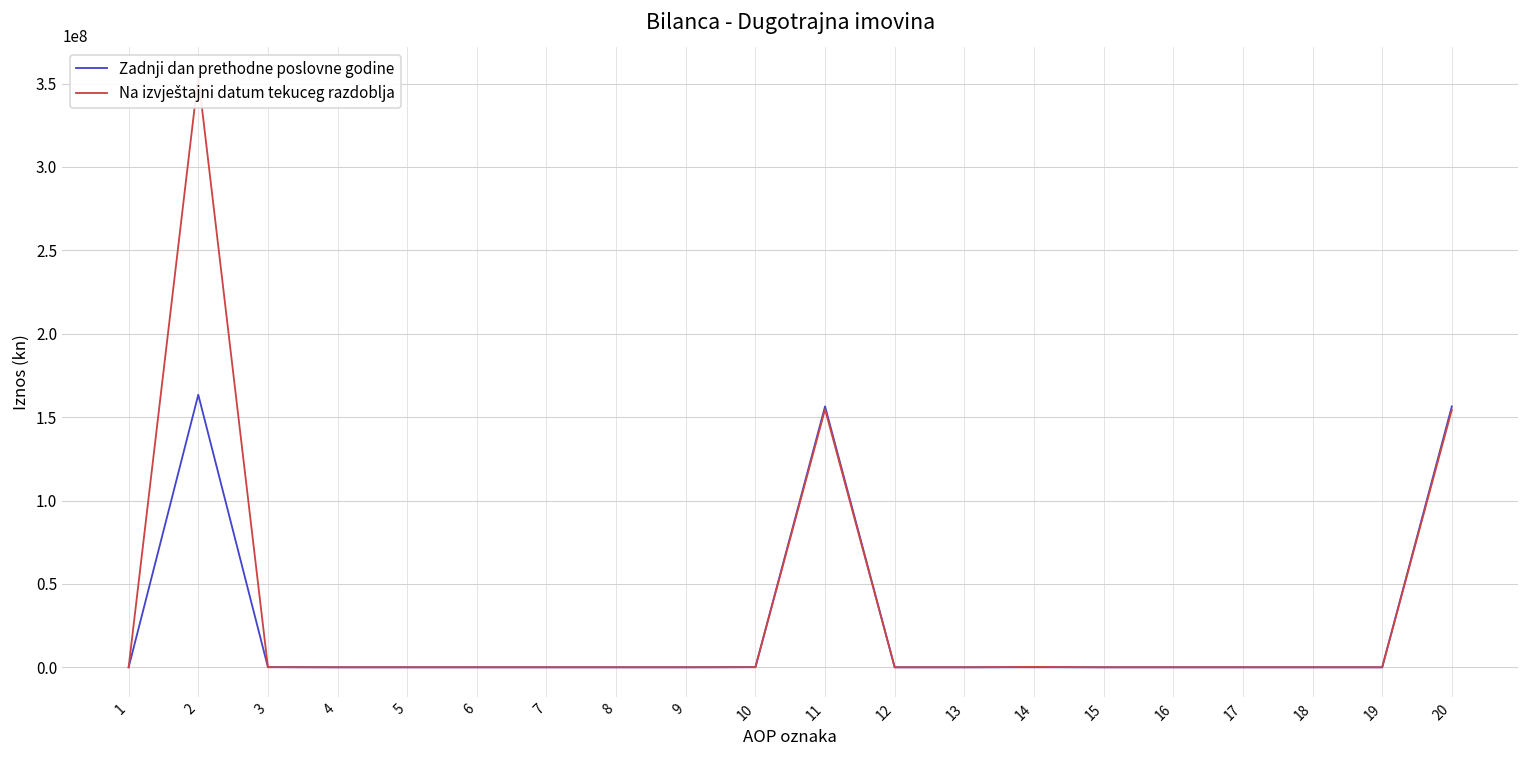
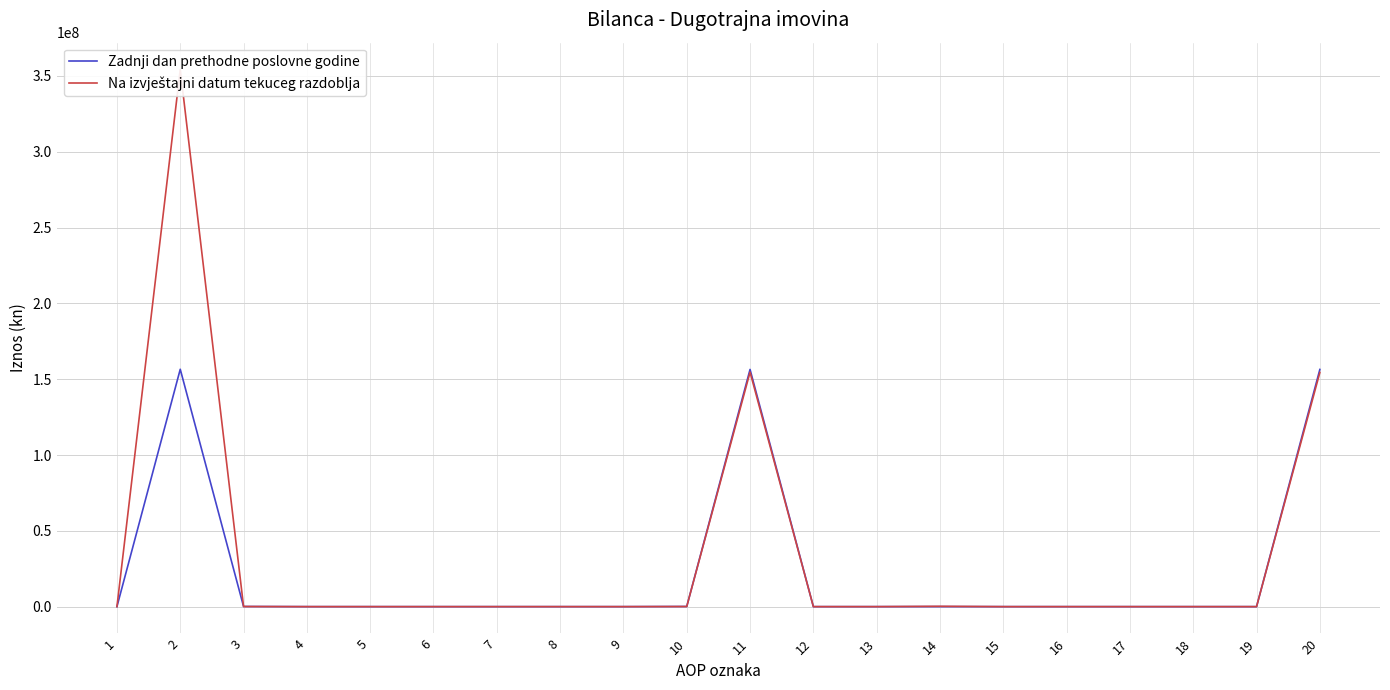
Zadnji dan prethodne poslovne godine, 2: 163000000 -> 157000000
